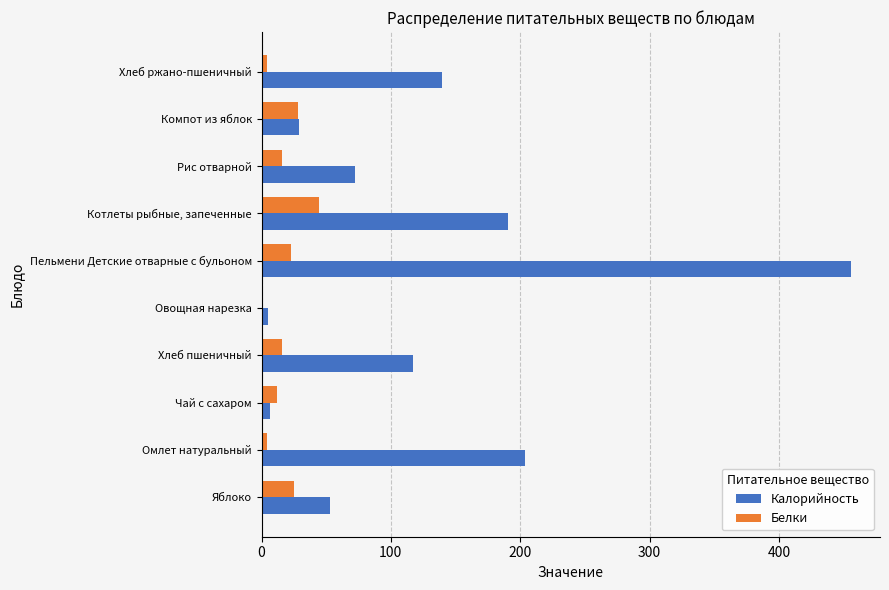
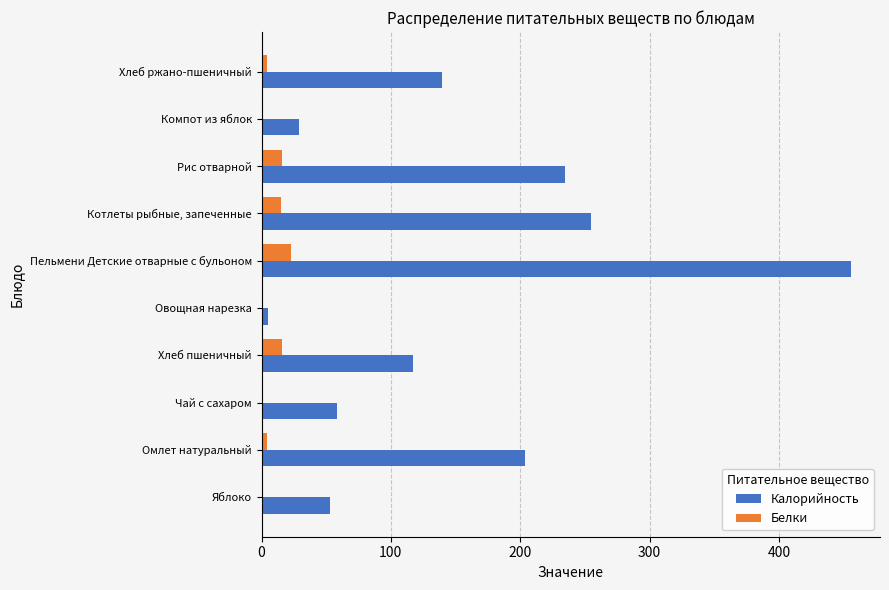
Белки, Компот из яблок: 28 -> 0
Калорийность, Рис отварной: 72 -> 235
Белки, Котлеты рыбные, запеченные: 45 -> 15
Калорийность, Котлеты рыбные, запеченные: 191 -> 255
Белки, Чай с сахаром: 12 -> 0
Калорийность, Чай с сахаром: 7 -> 59
Белки, Яблоко: 25 -> 1
